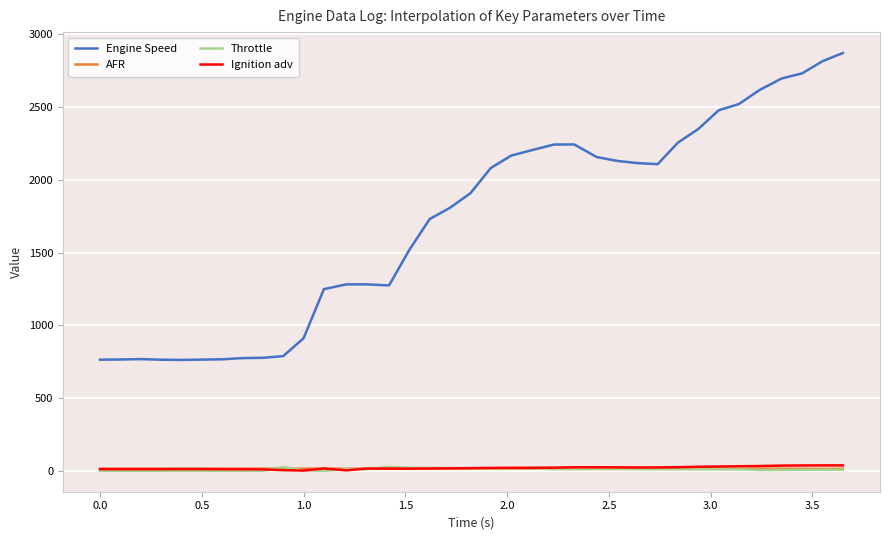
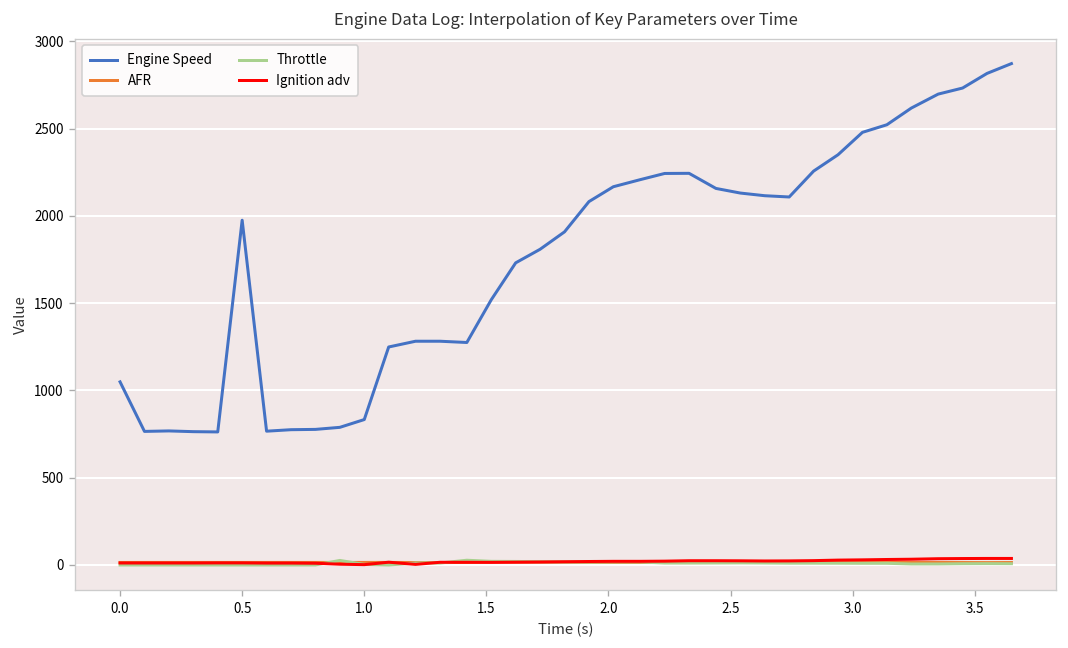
Engine Speed, 0.0: 760 -> 1050
Engine Speed, 0.5: 760 -> 1970
Engine Speed, 1.0: 910 -> 830
